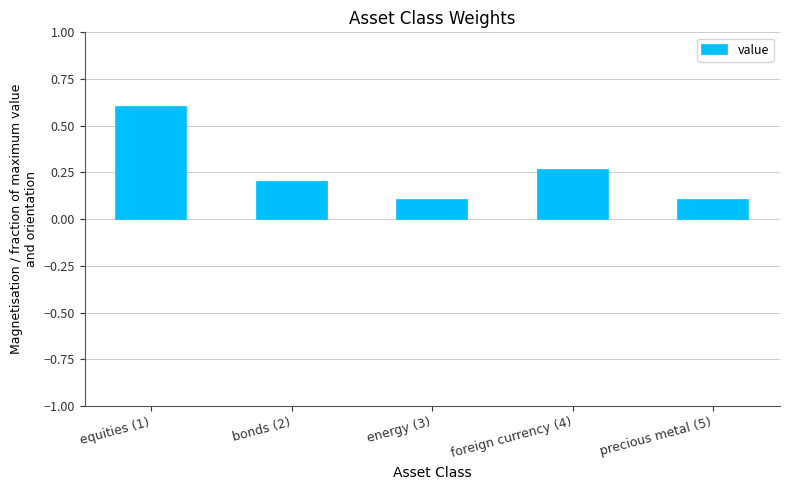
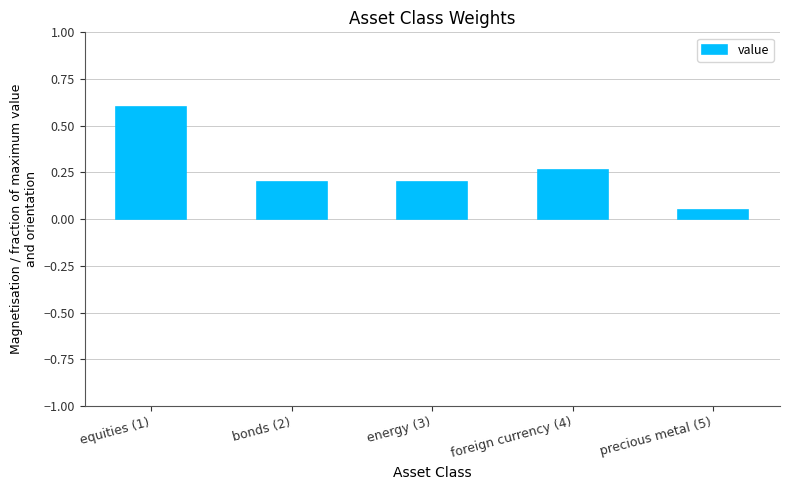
energy (3): 0.1 -> 0.2
precious metal (5): 0.10 -> 0.05
